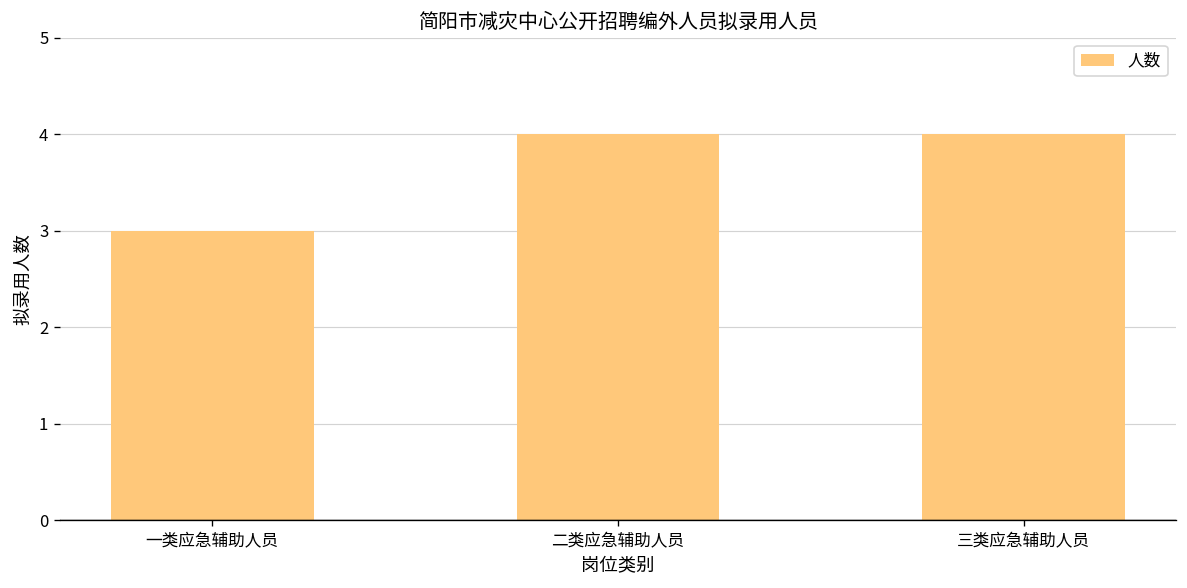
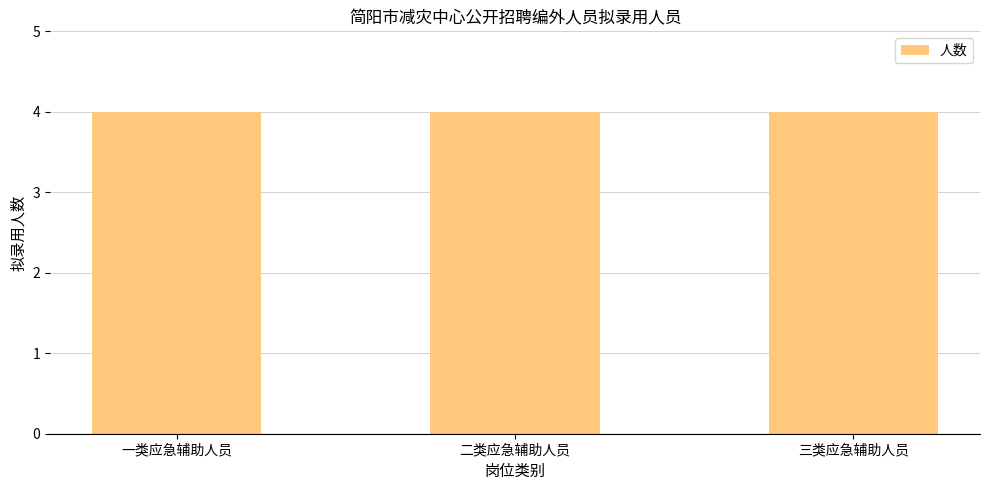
一类应急辅助人员: 3 -> 4
